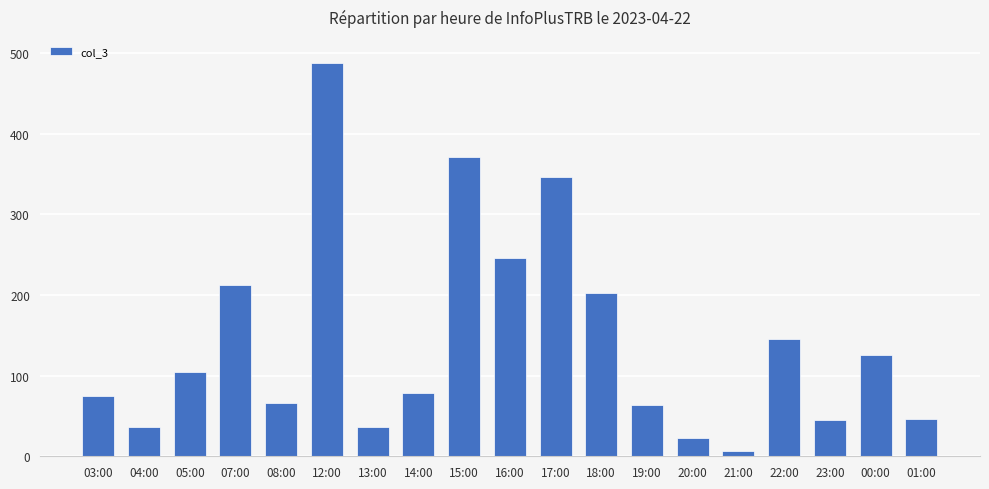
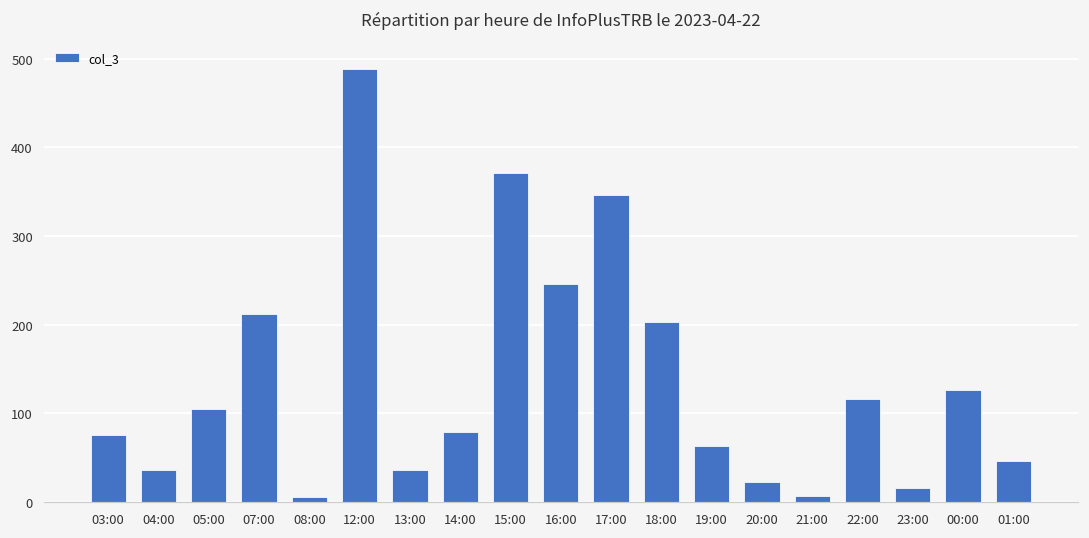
08:00: 70 -> 10
22:00: 150 -> 120
23:00: 50 -> 20
